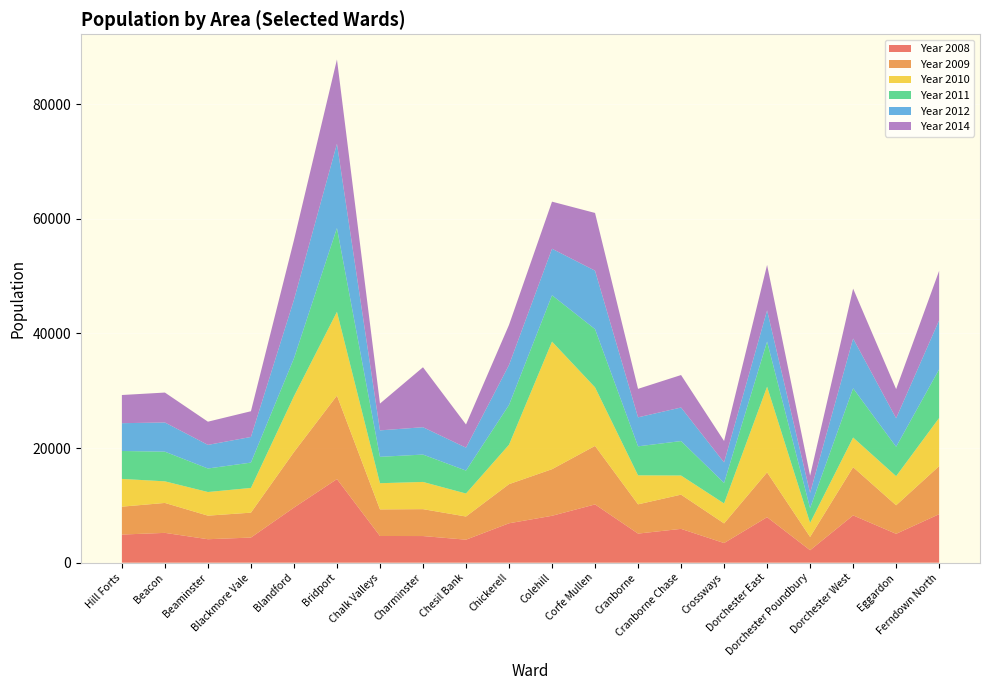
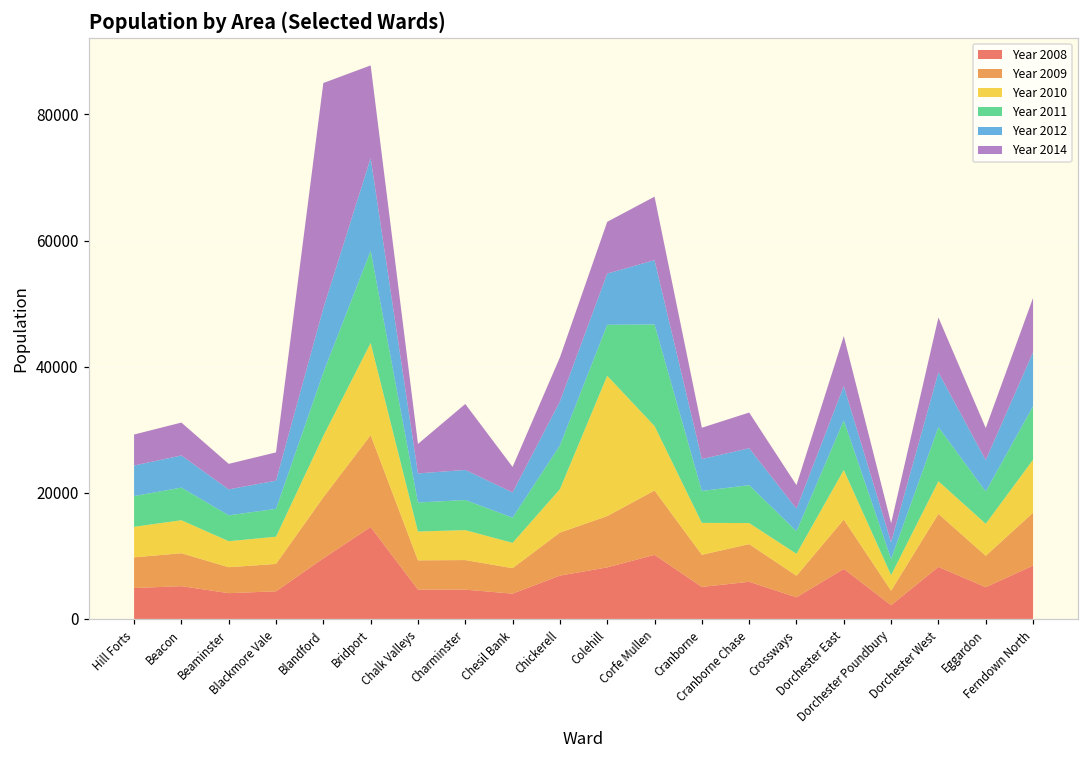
Year 2010, Beacon: 4000 -> 5000
Year 2011, Blandford: 7000 -> 10000
Year 2014, Blandford: 10000 -> 36000
Year 2011, Corfe Mullen: 10000 -> 16000
Year 2010, Dorchester East: 15000 -> 8000
